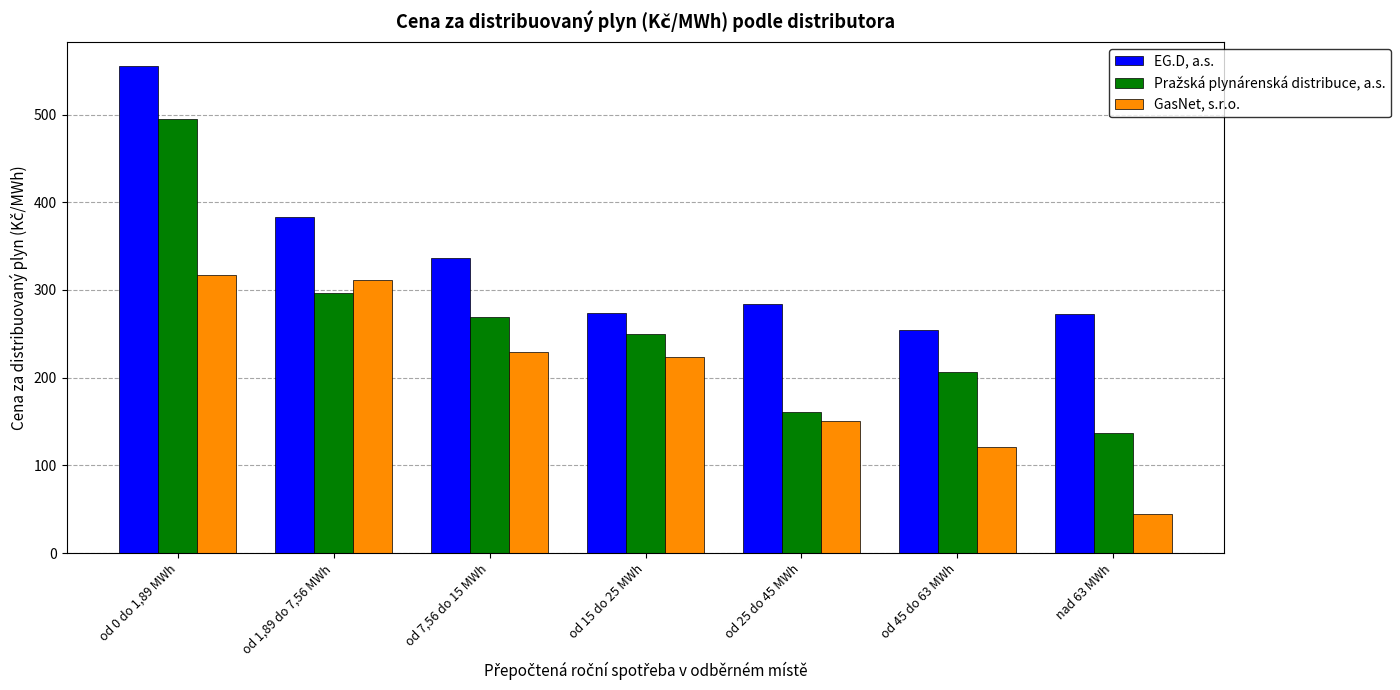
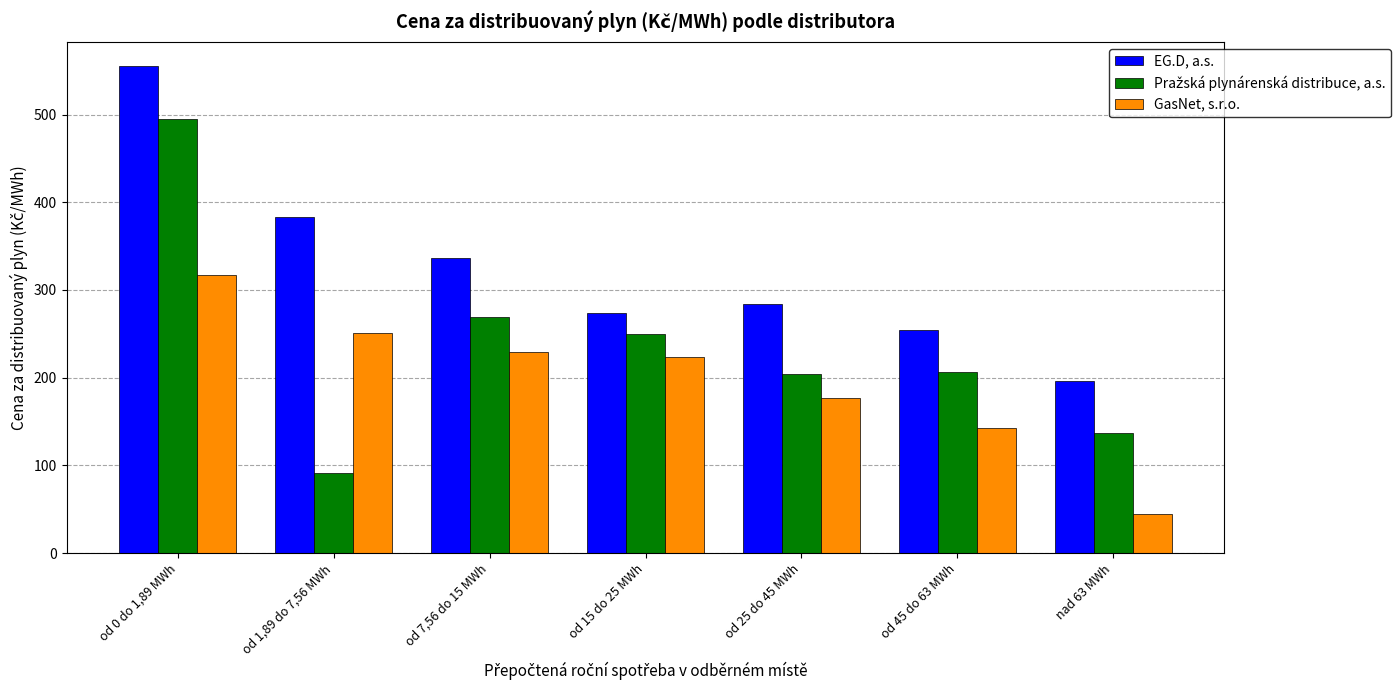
Pražská plynárenská distribuce, a.s., od 1,89 do 7,56 MWh: 300 -> 90
GasNet, s.r.o., od 1,89 do 7,56 MWh: 310 -> 250
Pražská plynárenská distribuce, a.s., od 25 do 45 MWh: 160 -> 200
GasNet, s.r.o., od 25 do 45 MWh: 150 -> 180
GasNet, s.r.o., od 45 do 63 MWh: 120 -> 140
EG.D, a.s., nad 63 MWh: 270 -> 200
